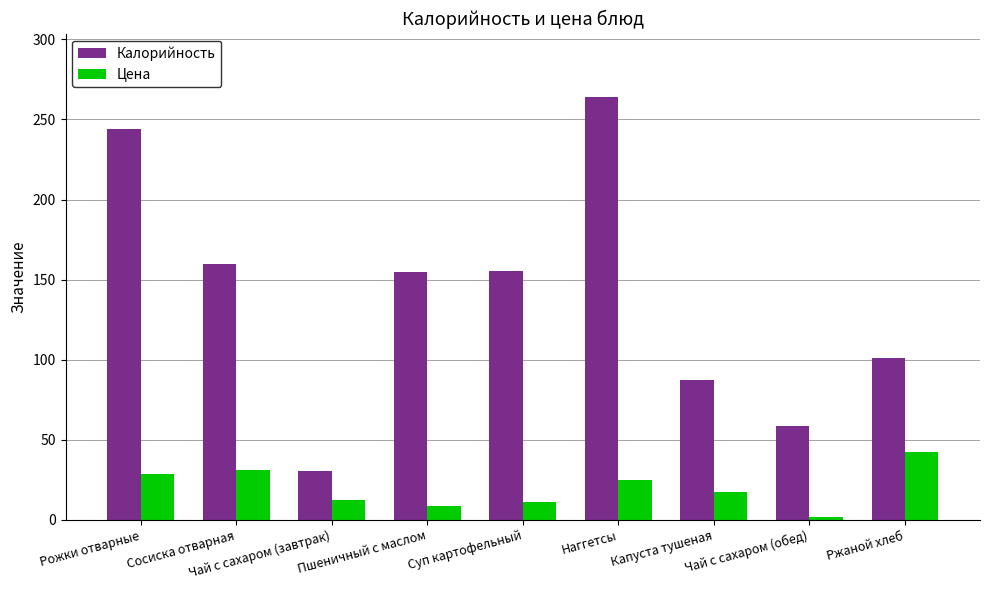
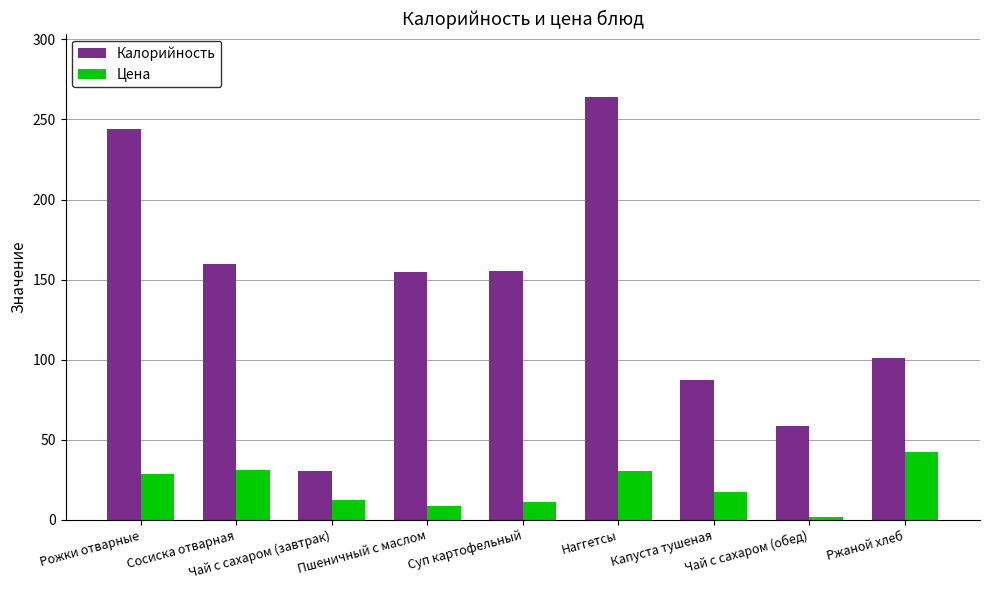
Цена, Наггетсы: 25 -> 31
